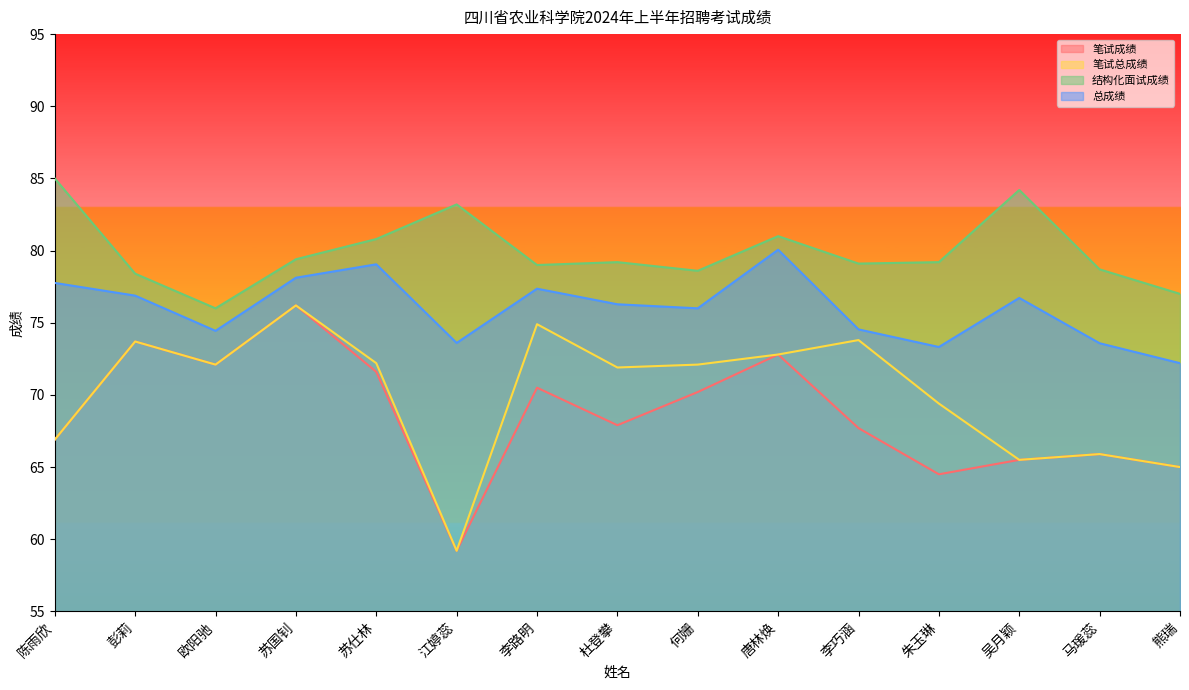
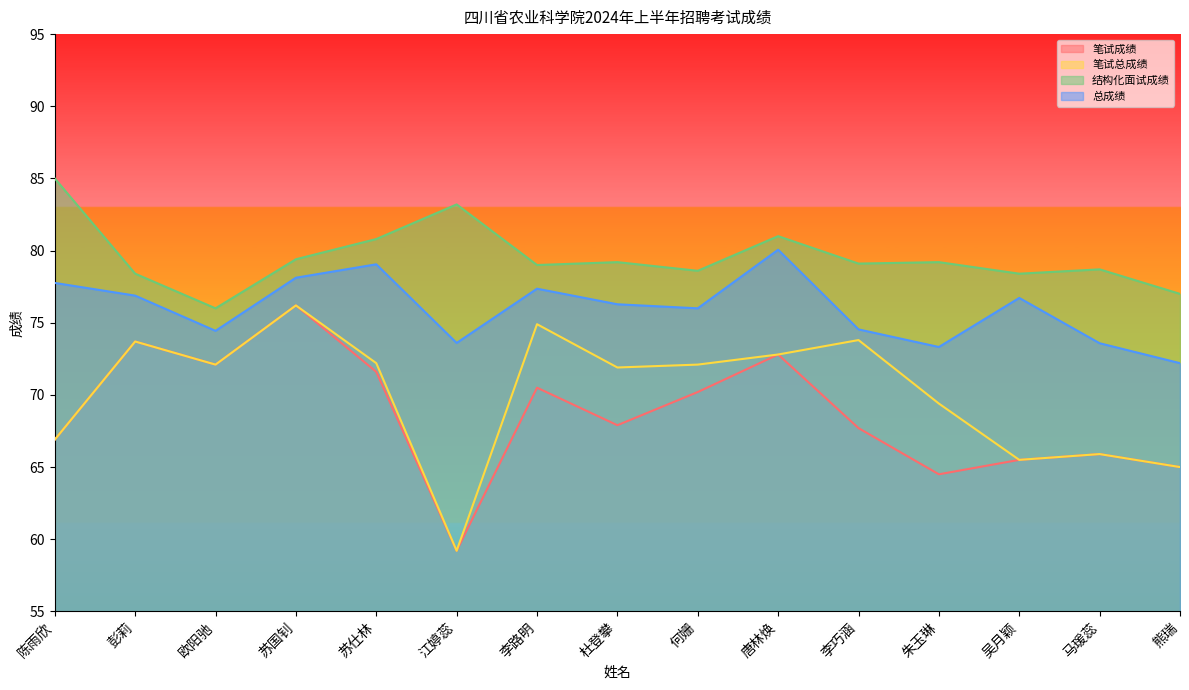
结构化面试成绩, 吴月颖: 84.2 -> 78.4
